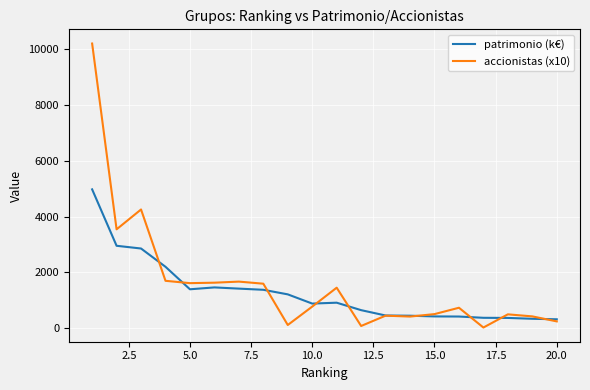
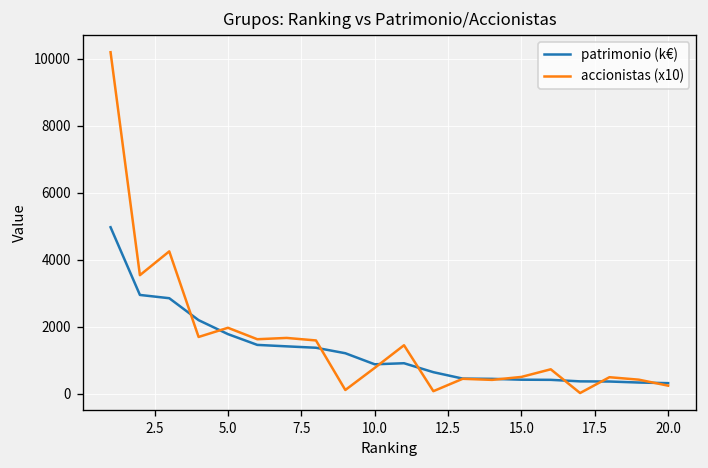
patrimonio (k€), 5.0: 1400 -> 1800
accionistas (x10), 5.0: 1600 -> 2000
